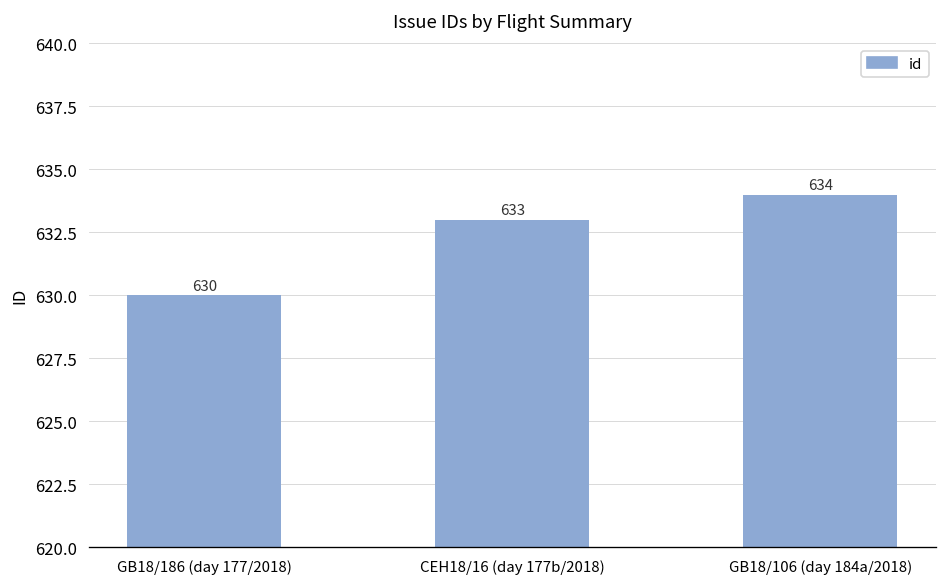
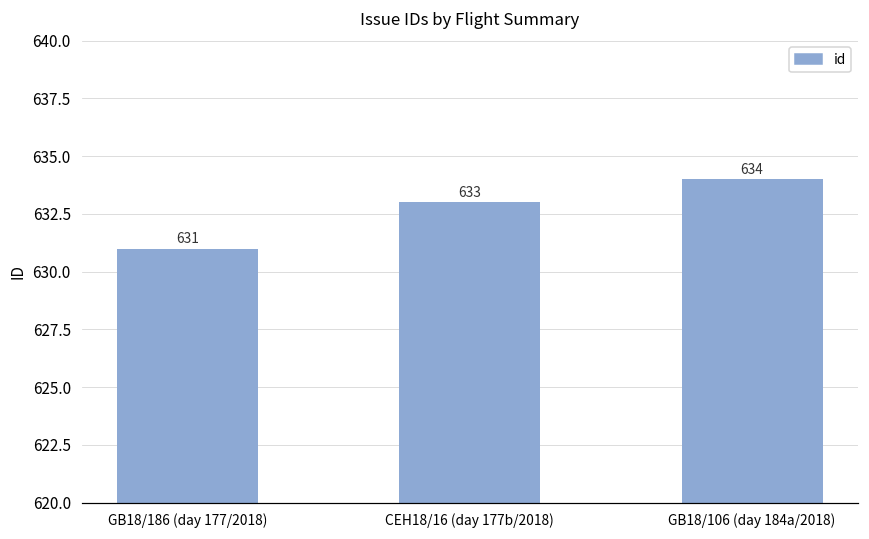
GB18/186 (day 177/2018): 630 -> 631
